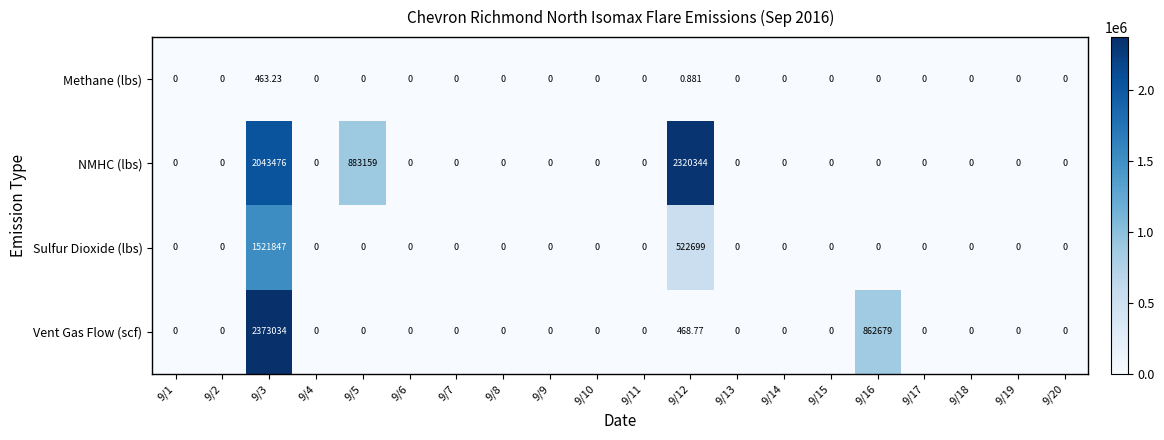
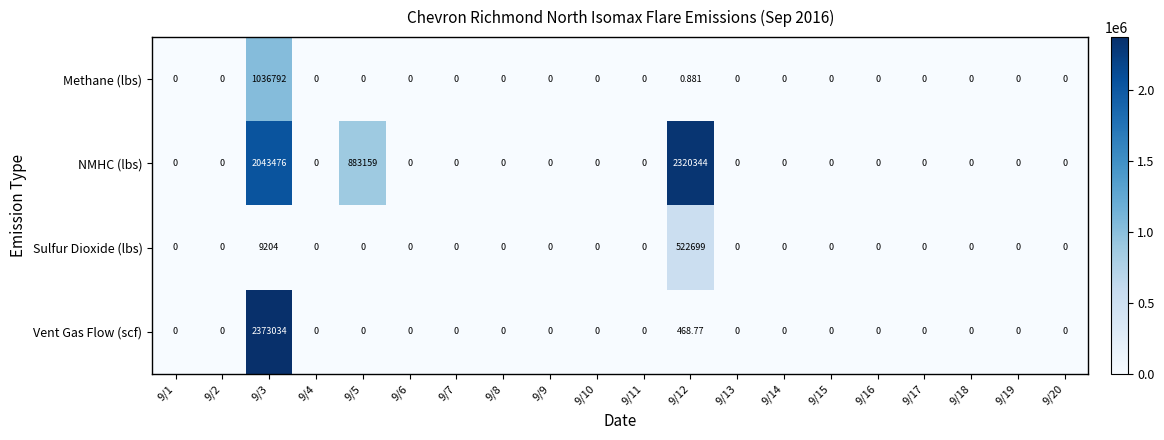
Methane (lbs), 9/3: 463.23 -> 1036792
Sulfur Dioxide (lbs), 9/3: 1521847 -> 9204
Vent Gas Flow (scf), 9/16: 862679 -> 0
